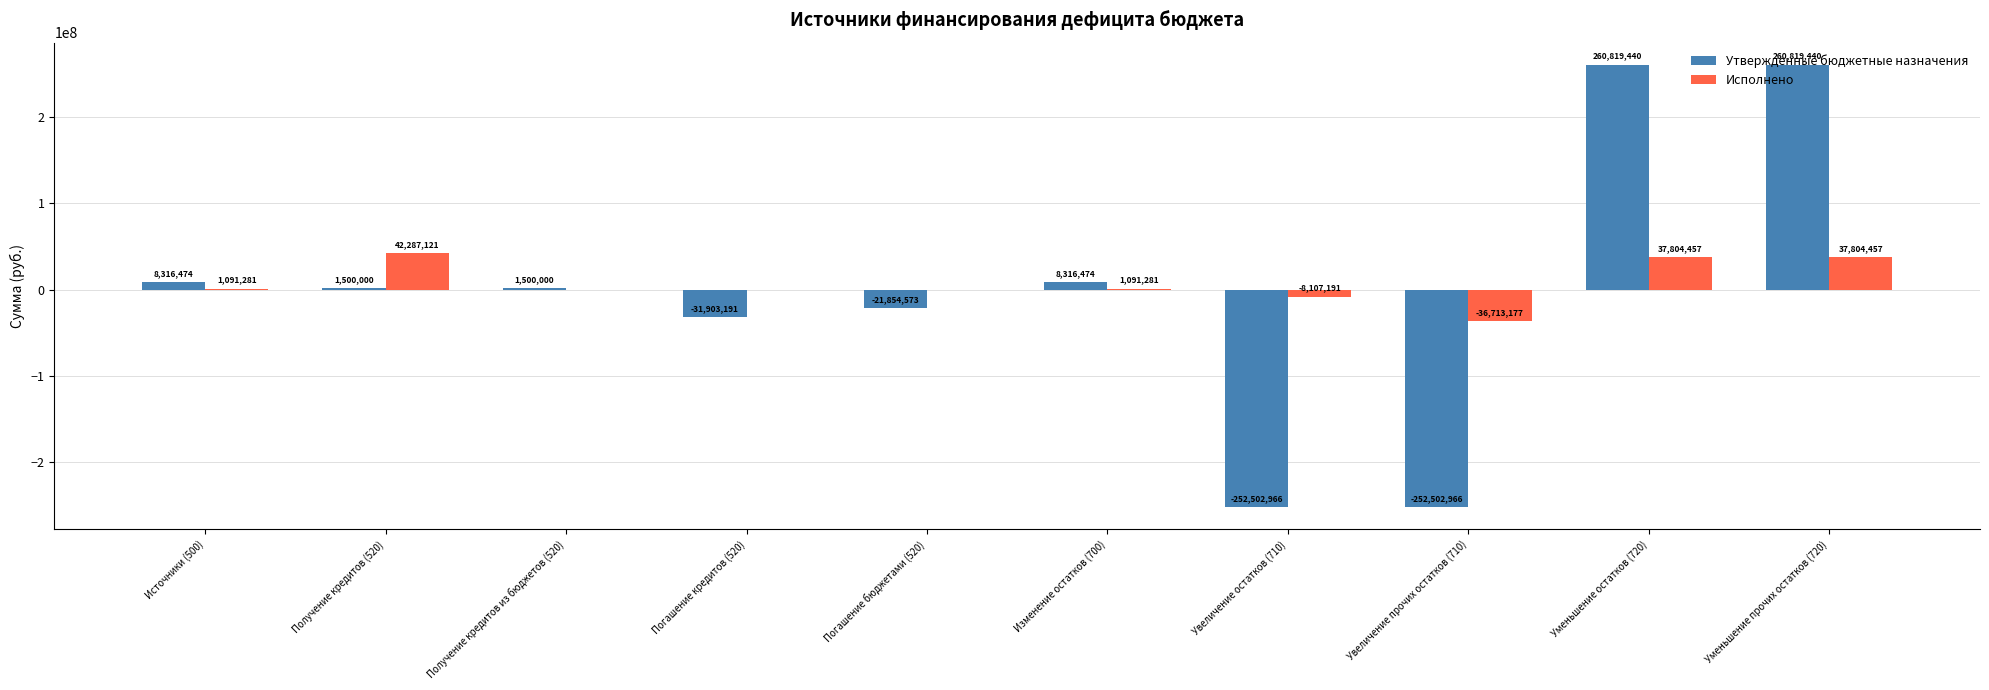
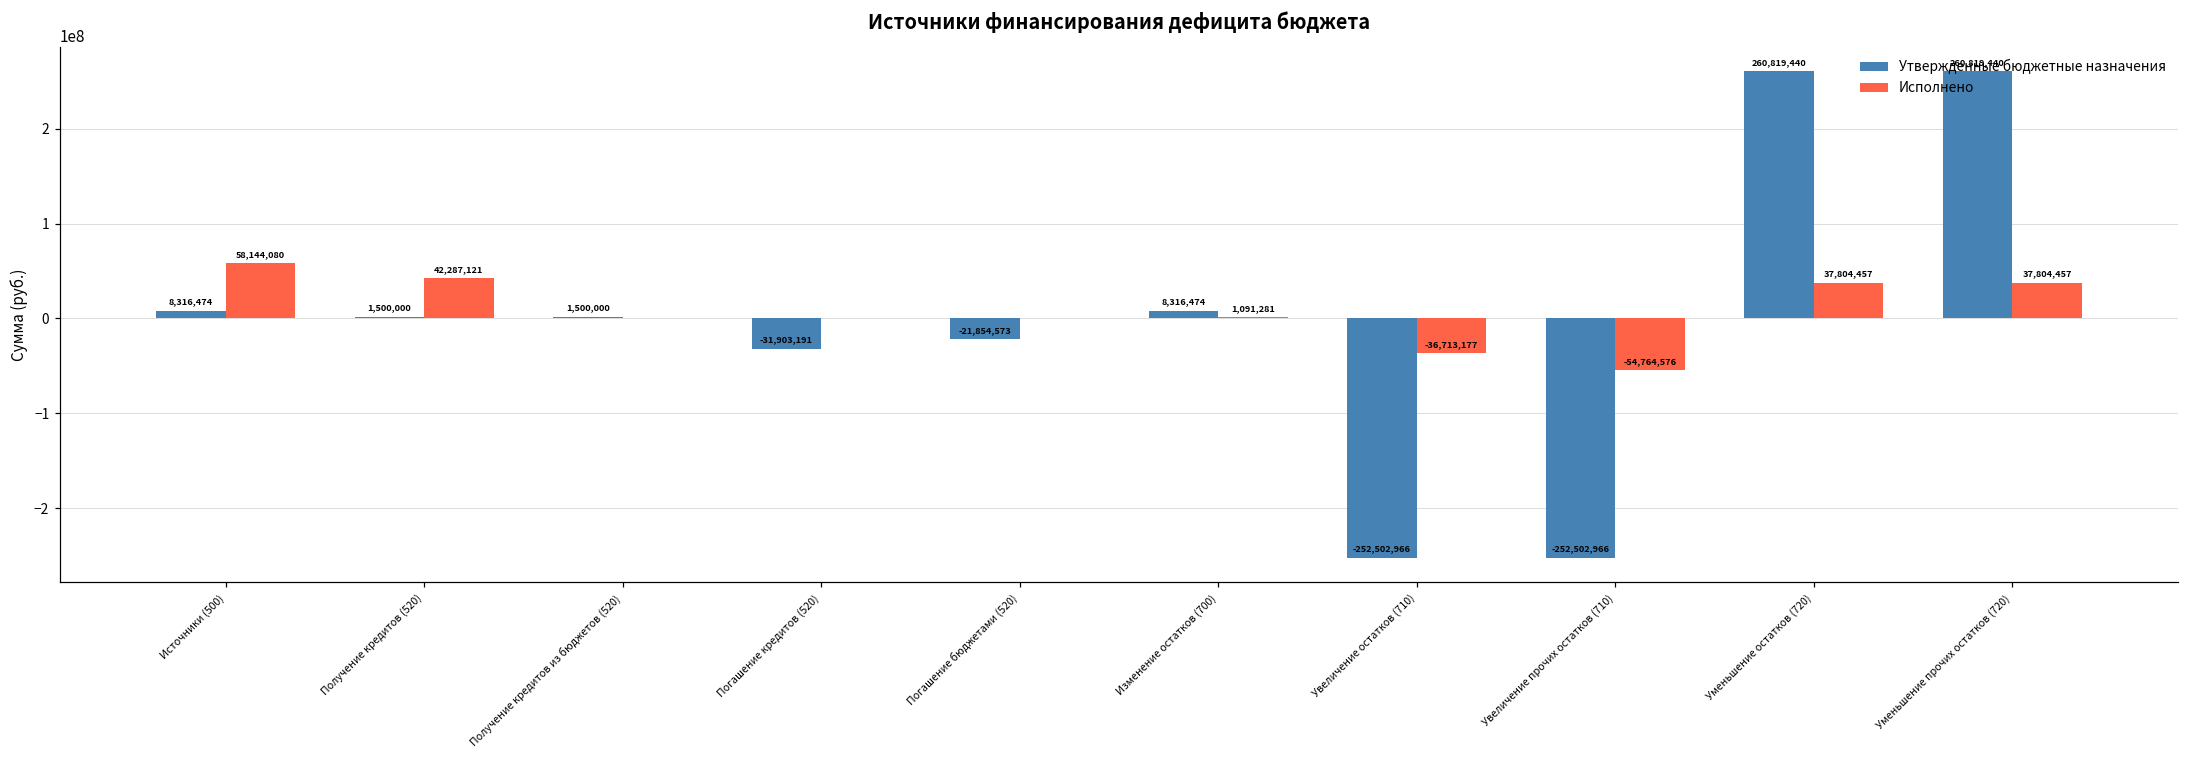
Исполнено, Источники (500): 1,091,281 -> 58,144,080
Исполнено, Увеличение остатков (710): -8,107,191 -> -36,713,177
Исполнено, Увеличение прочих остатков (710): -36,713,177 -> -54,764,576
